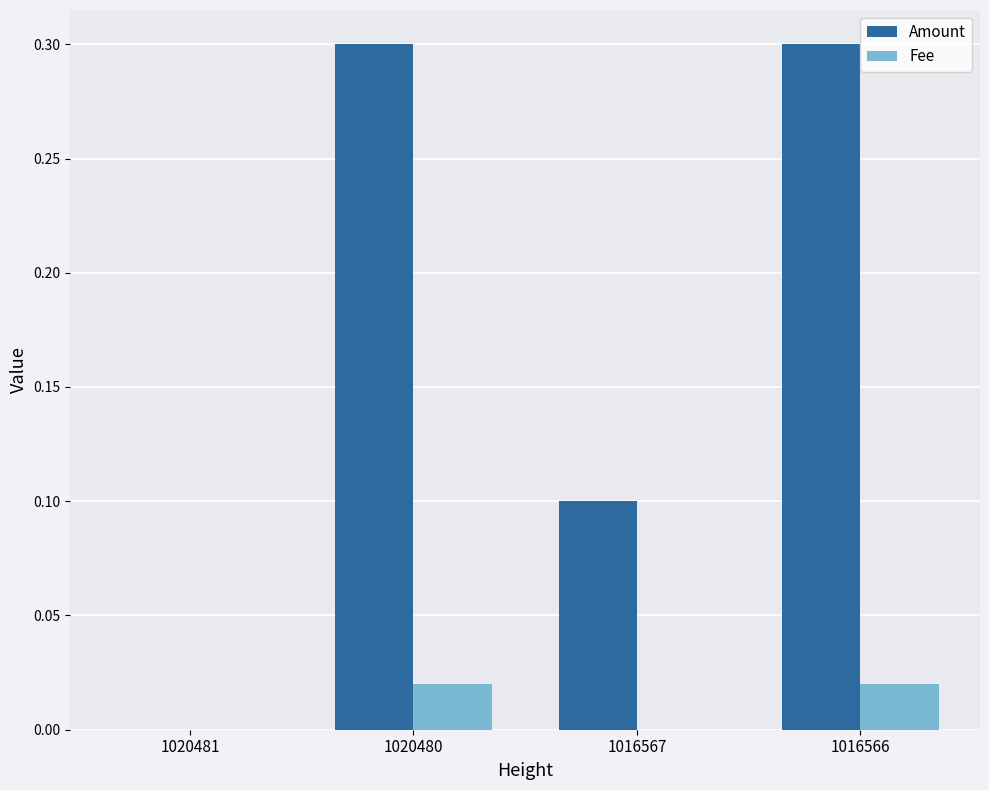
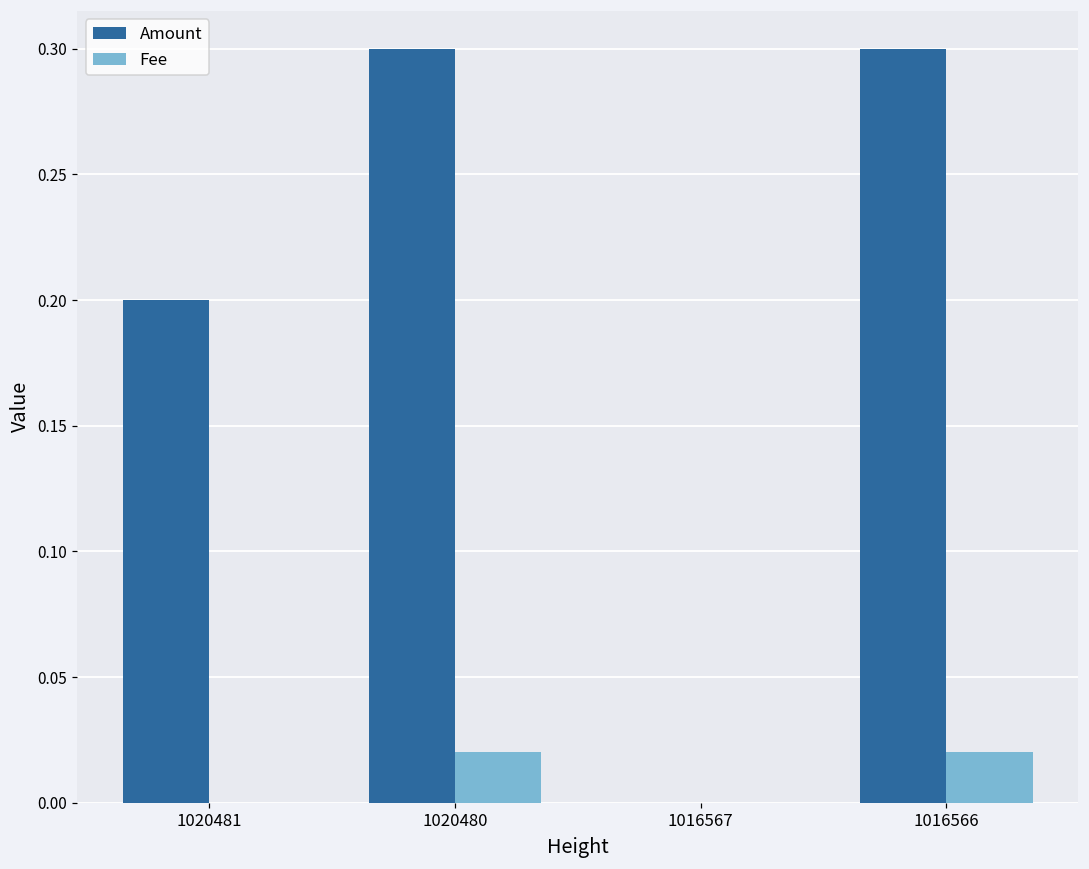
Amount, 1020481: 0.0 -> 0.2
Amount, 1016567: 0.1 -> 0.0
